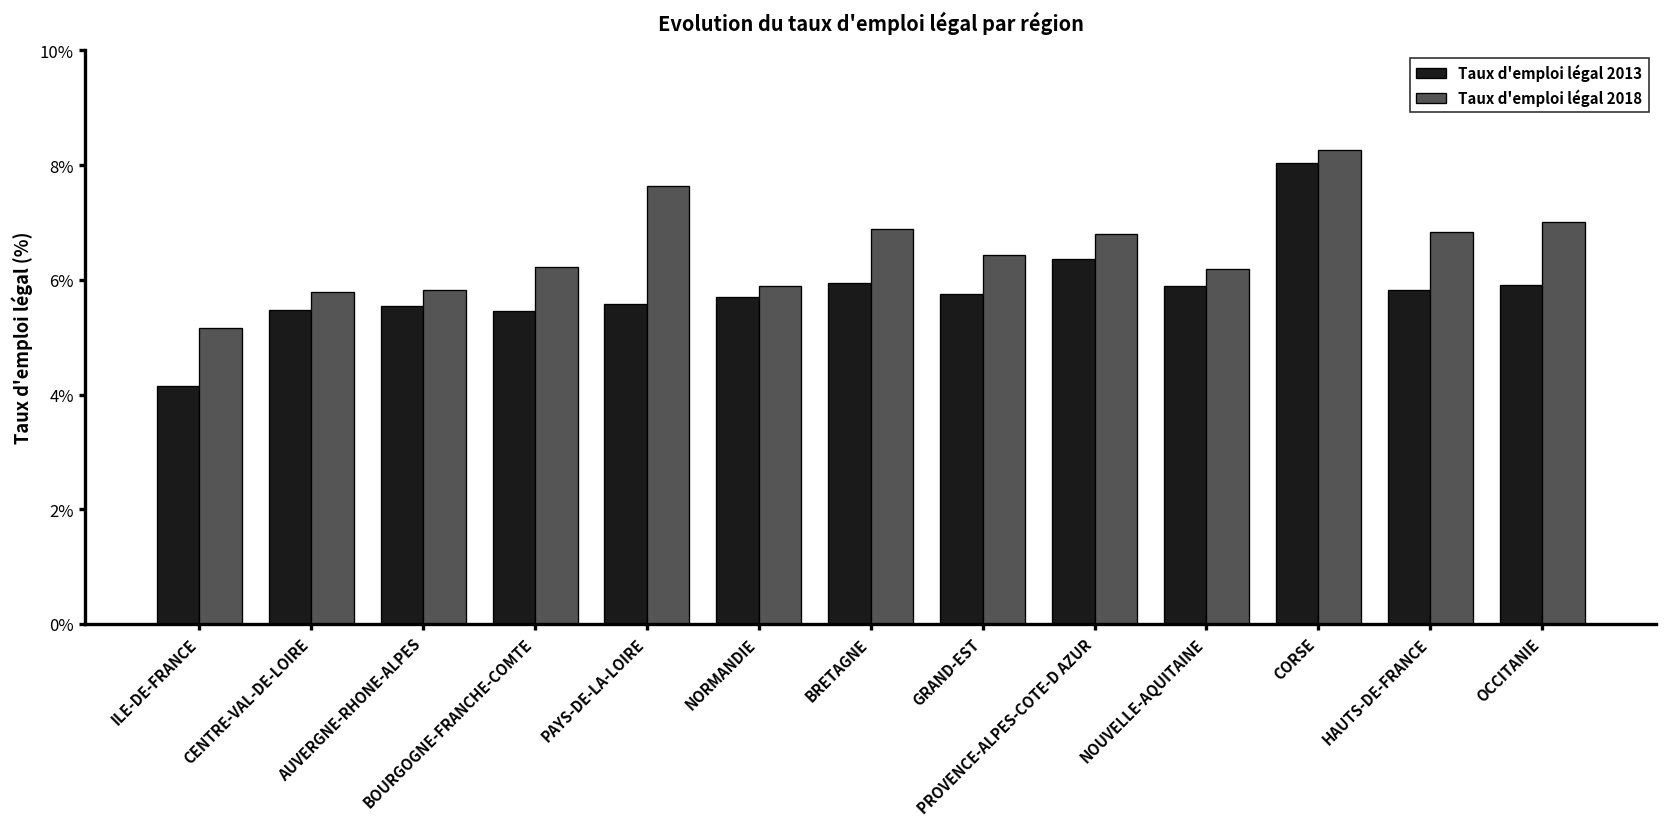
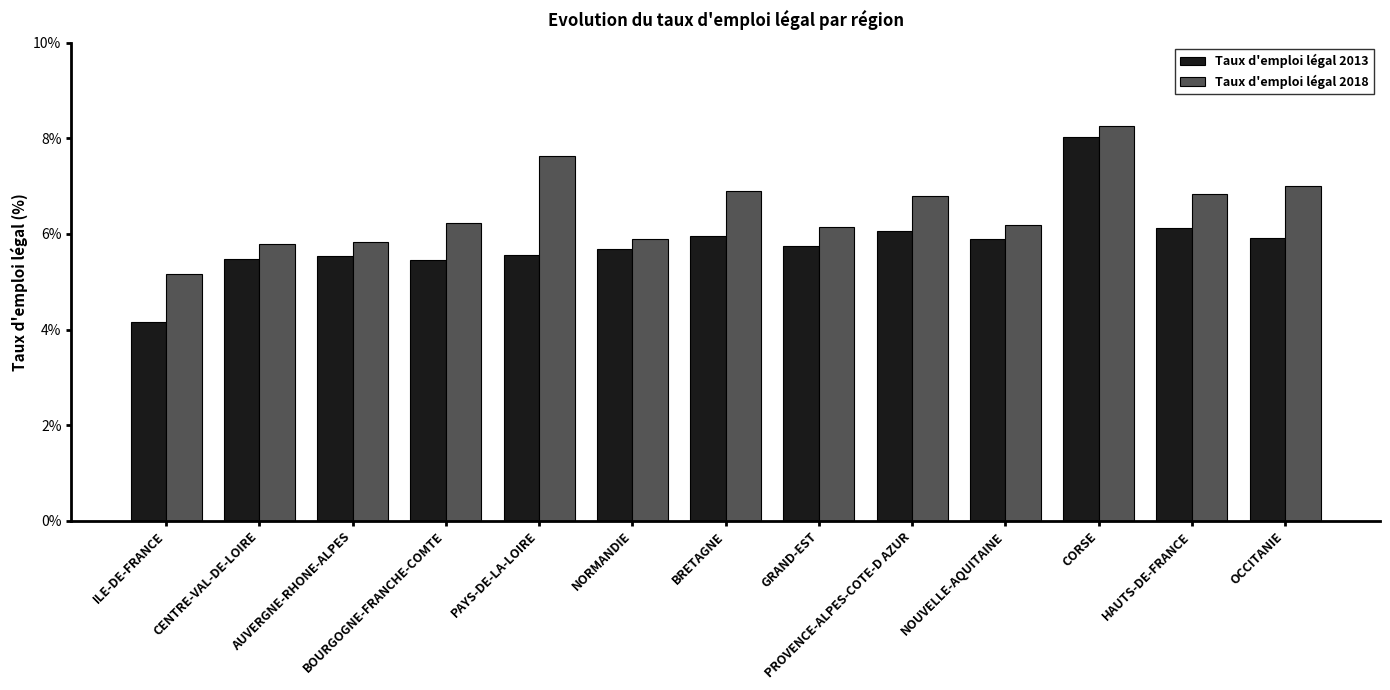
Taux d'emploi légal 2018, GRAND-EST: 6.4% -> 6.1%
Taux d'emploi légal 2013, PROVENCE-ALPES-COTE-D AZUR: 6.4% -> 6.1%
Taux d'emploi légal 2013, HAUTS-DE-FRANCE: 5.8% -> 6.1%
